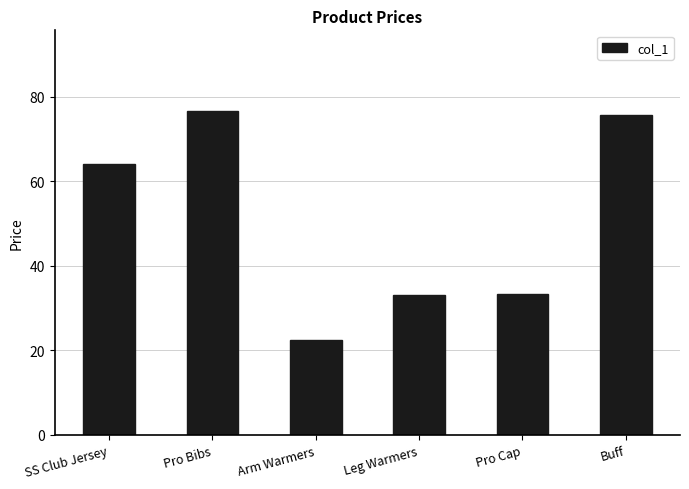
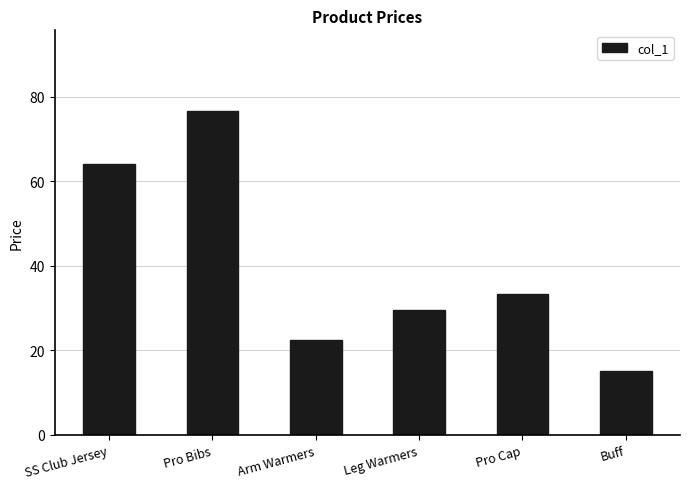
Leg Warmers: 33 -> 30
Buff: 76 -> 15
